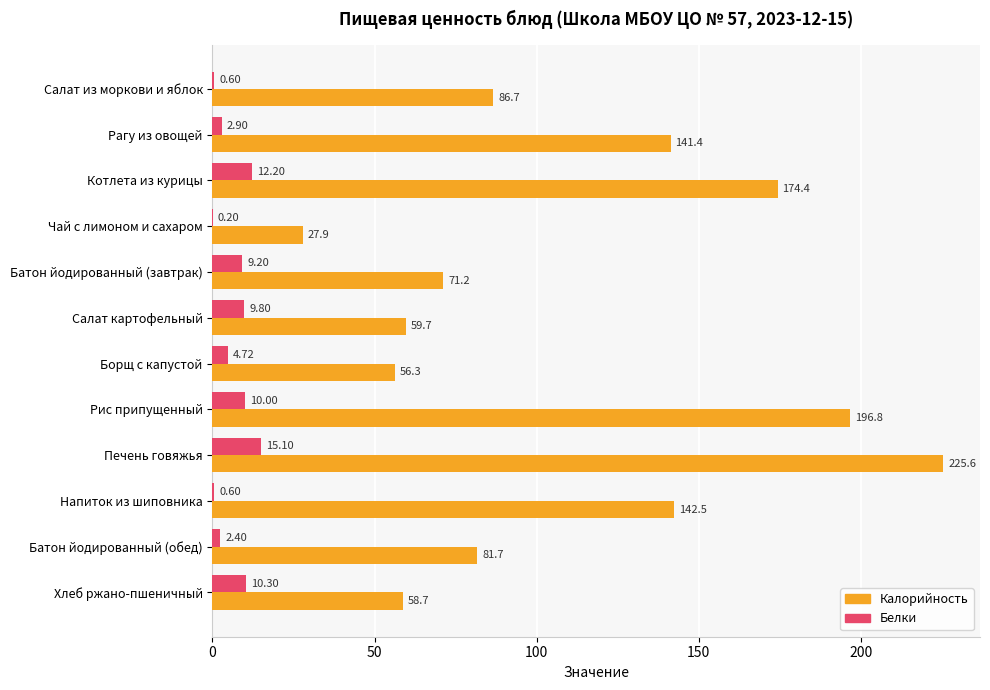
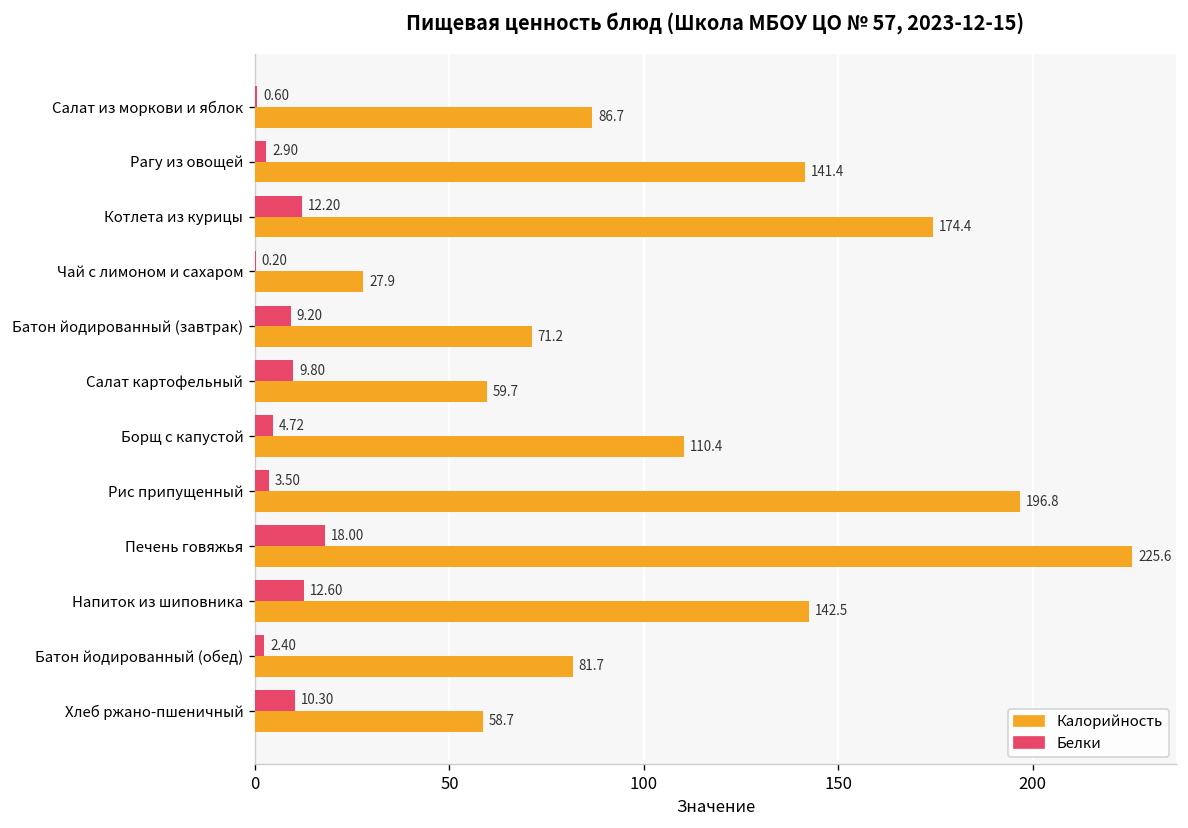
Калорийность, Борщ с капустой: 56.3 -> 110.4
Белки, Рис припущенный: 10.00 -> 3.50
Белки, Печень говяжья: 15.10 -> 18.00
Белки, Напиток из шиповника: 0.60 -> 12.60
